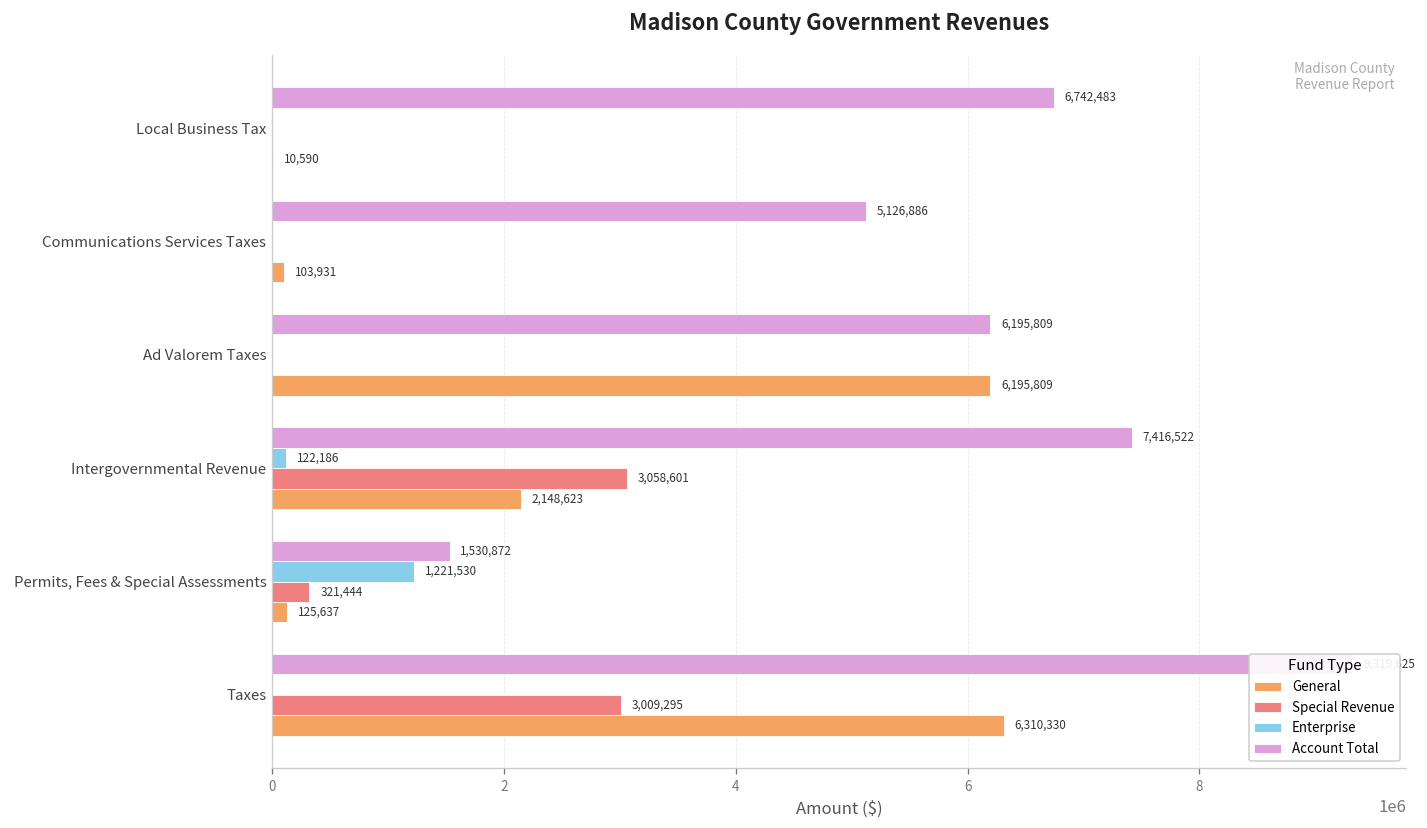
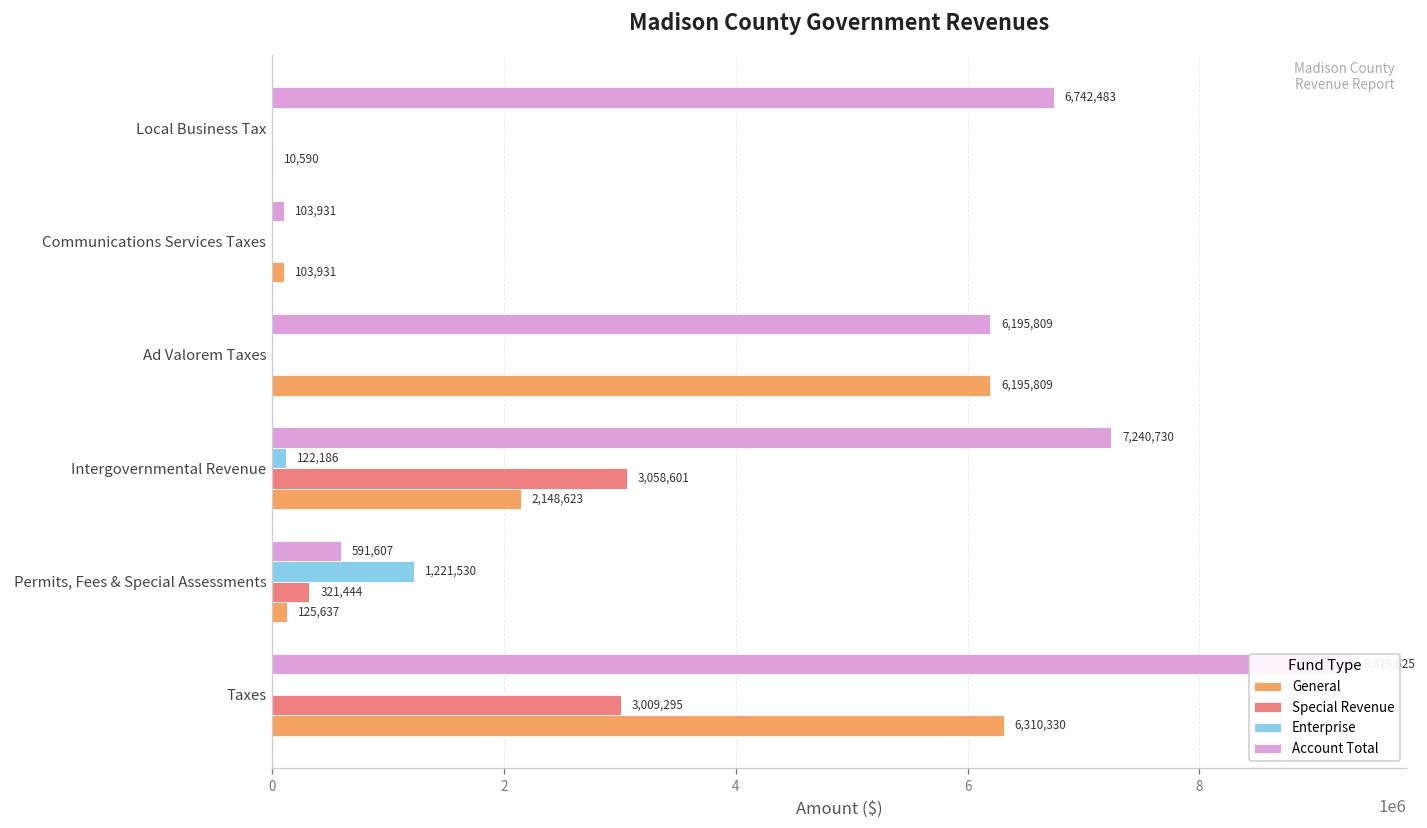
Account Total, Communications Services Taxes: 5,126,886 -> 103,931
Account Total, Intergovernmental Revenue: 7,416,522 -> 7,240,730
Account Total, Permits, Fees & Special Assessments: 1,530,872 -> 591,607
